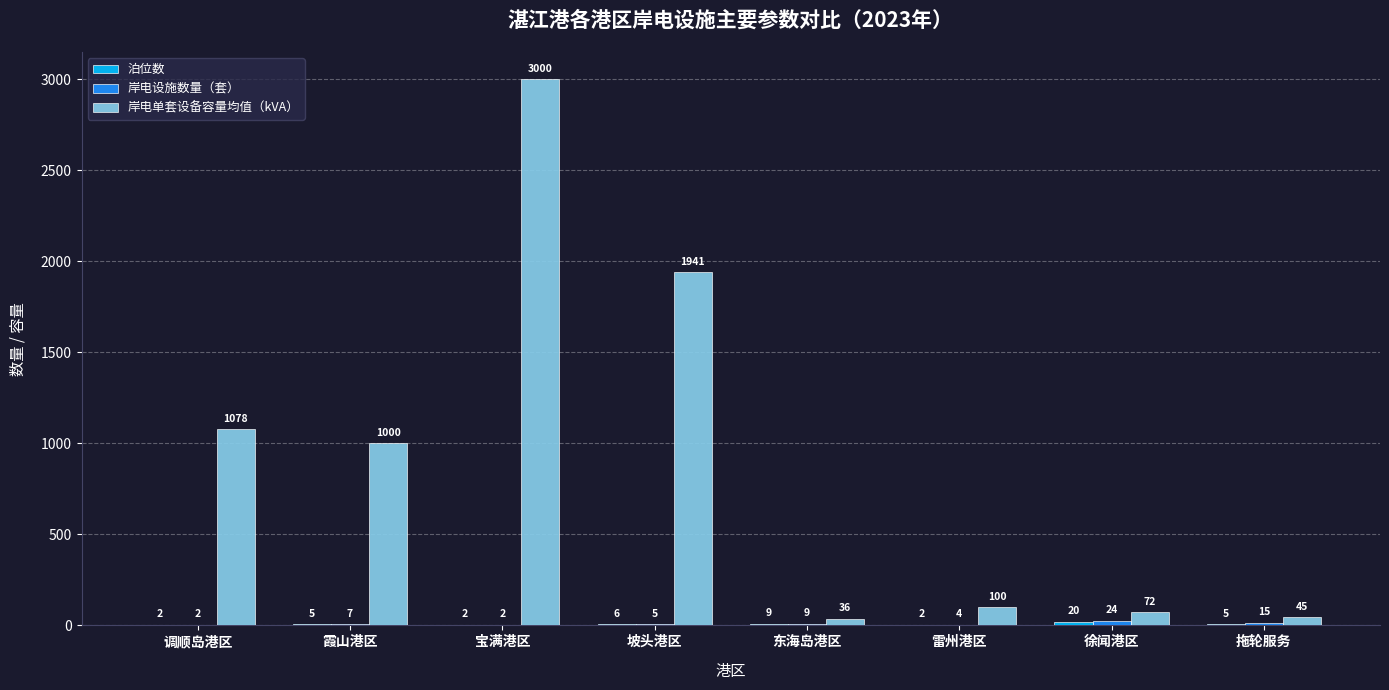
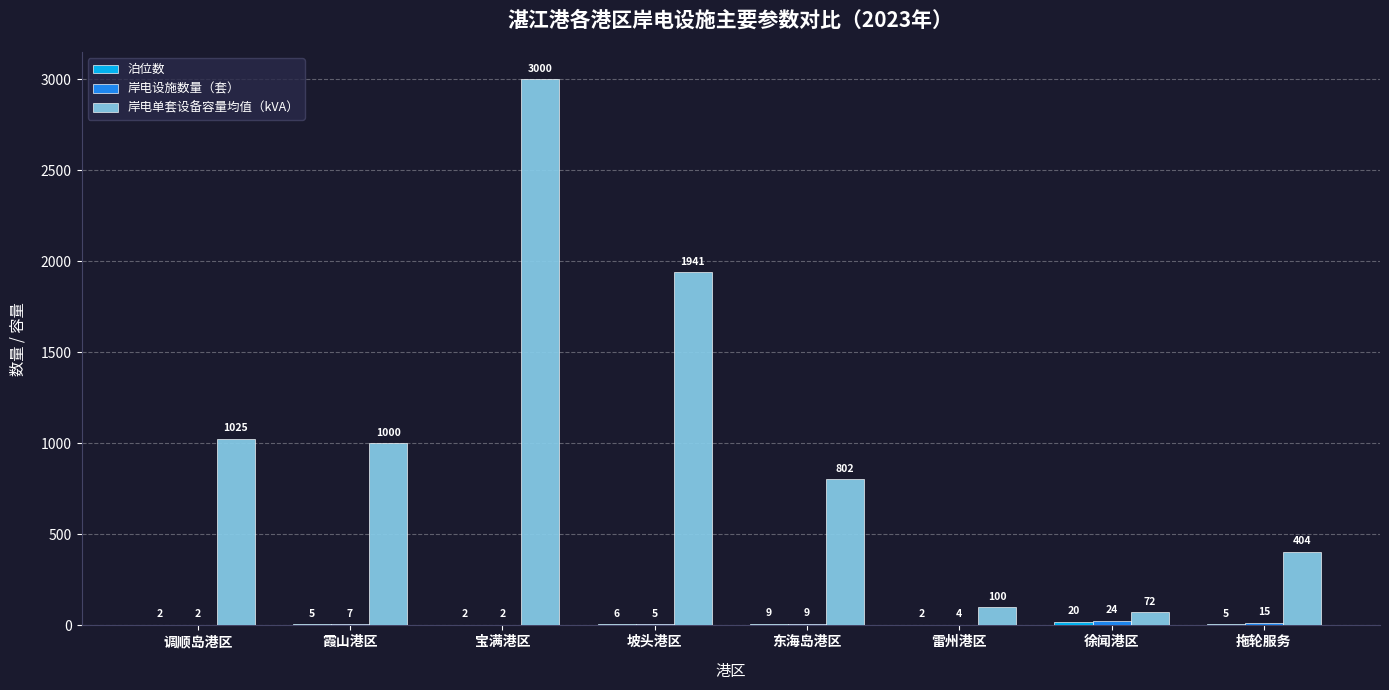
岸电单套设备容量均值（kVA）, 调顺岛港区: 1078 -> 1025
岸电单套设备容量均值（kVA）, 东海岛港区: 36 -> 802
岸电单套设备容量均值（kVA）, 拖轮服务: 45 -> 404
